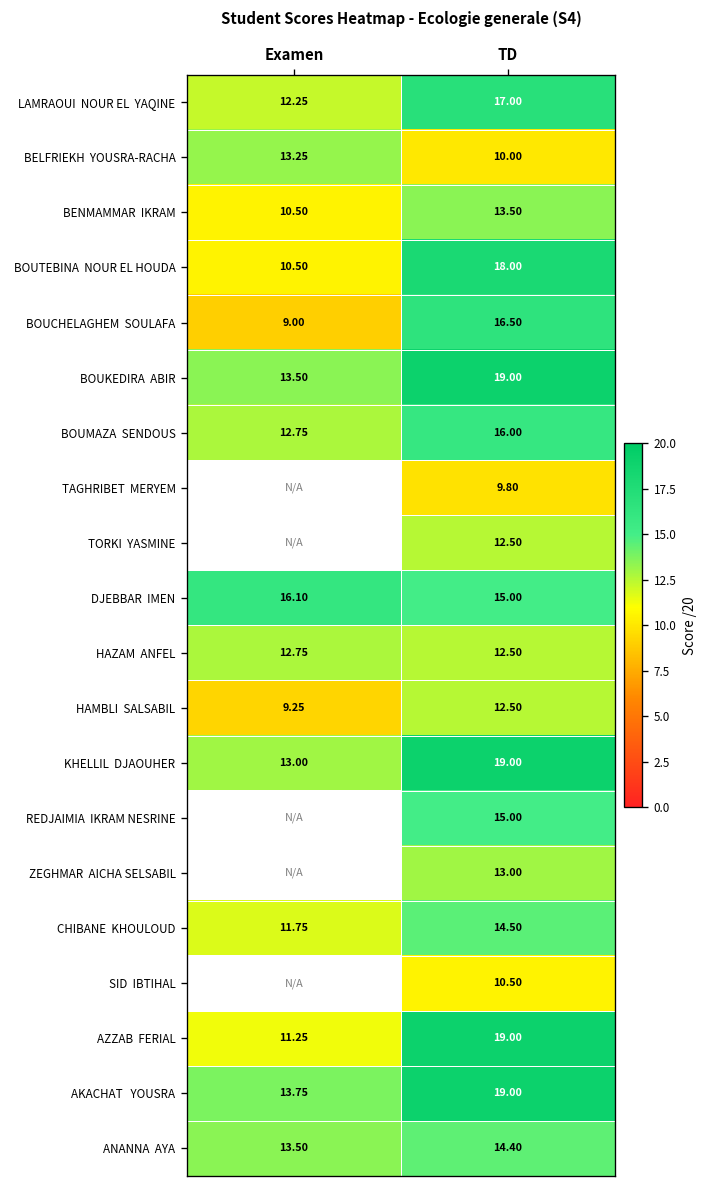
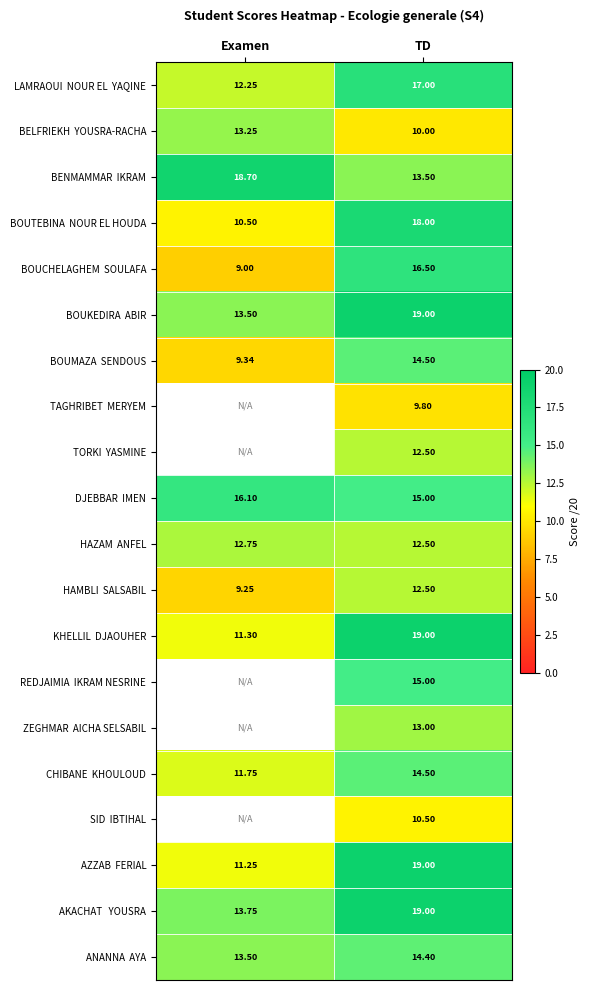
BENMAMMAR IKRAM, Examen: 10.50 -> 18.70
BOUMAZA SENDOUS, Examen: 12.75 -> 9.34
BOUMAZA SENDOUS, TD: 16.00 -> 14.50
KHELLIL DJAOUHER, Examen: 13.00 -> 11.30
